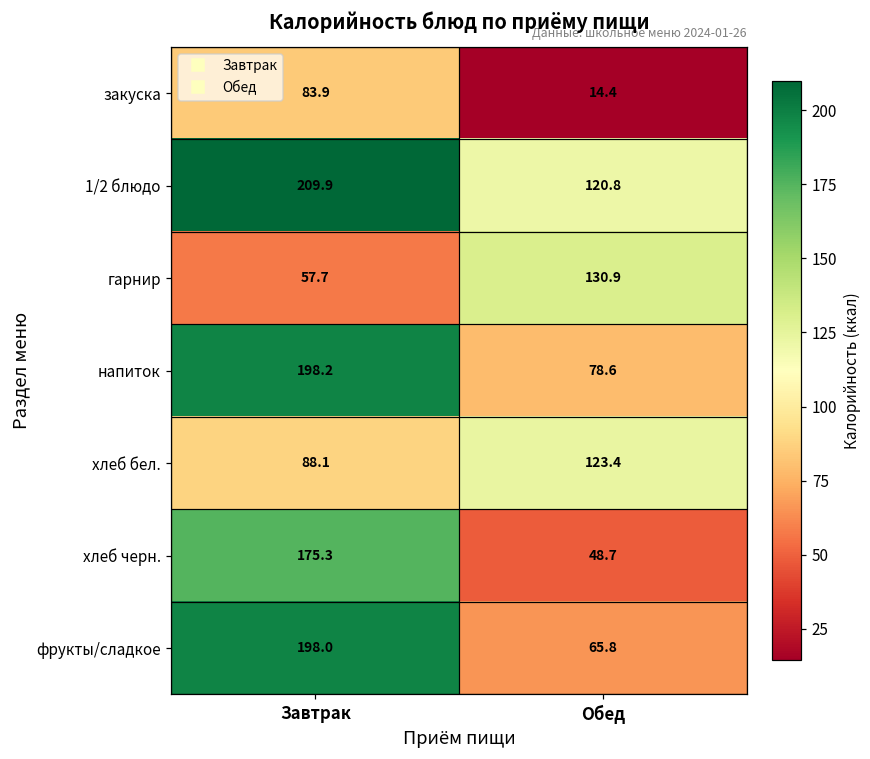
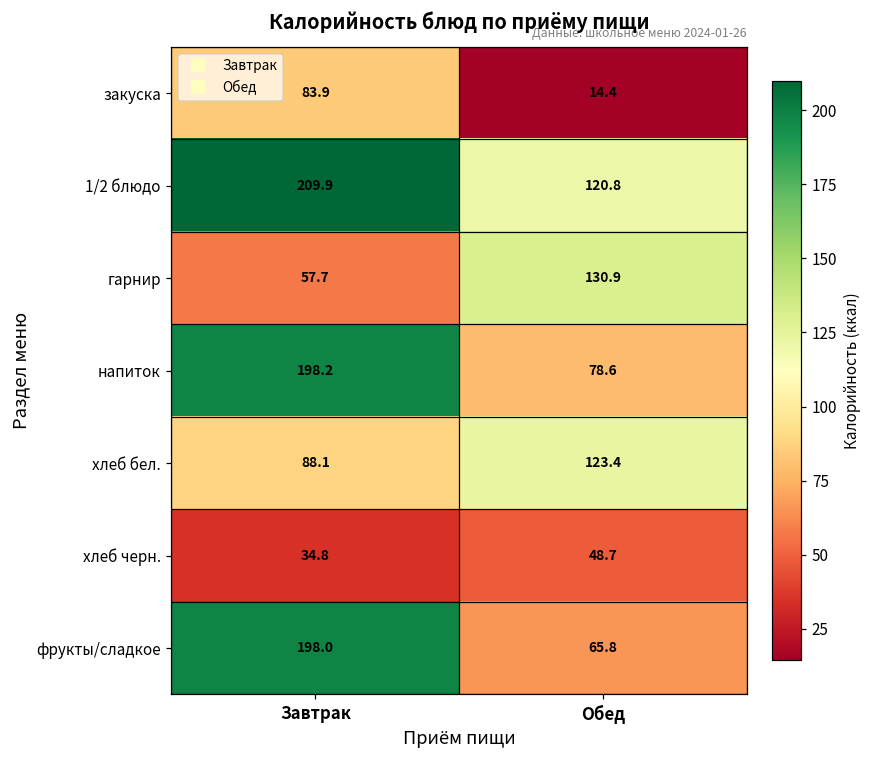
хлеб черн., Завтрак: 175.3 -> 34.8
